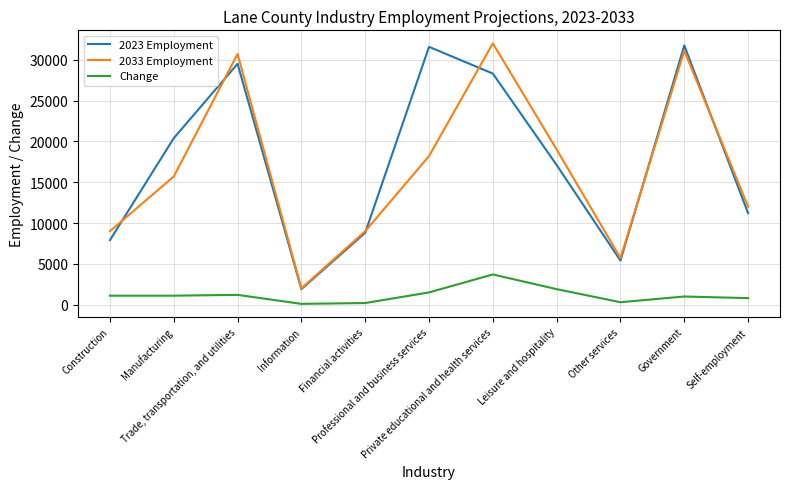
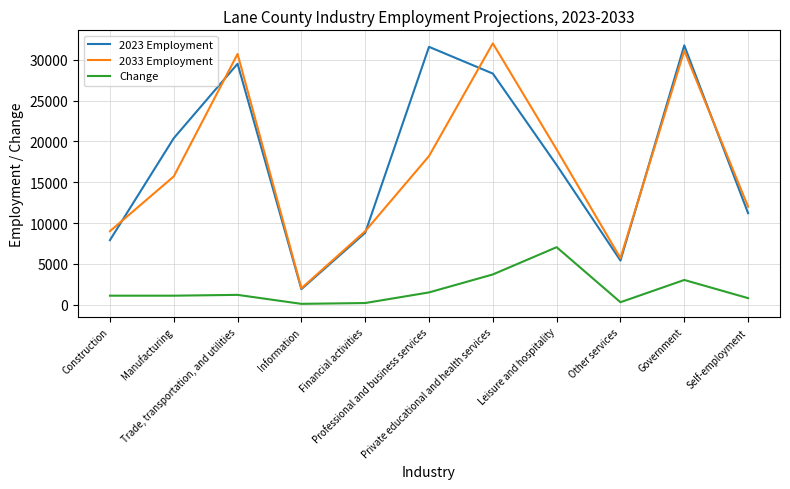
Change, Leisure and hospitality: 2000 -> 7000
Change, Government: 1000 -> 3000
